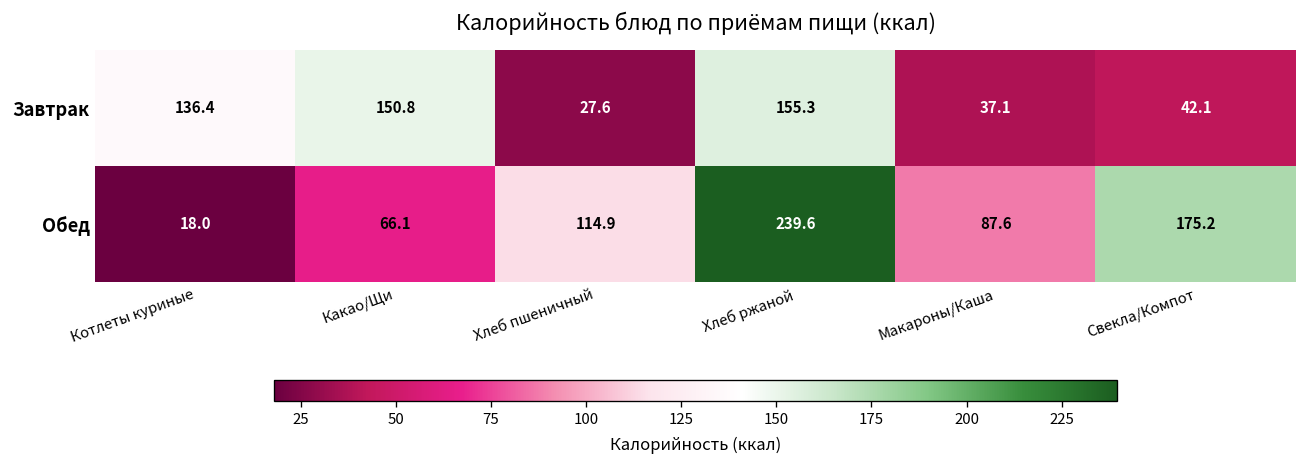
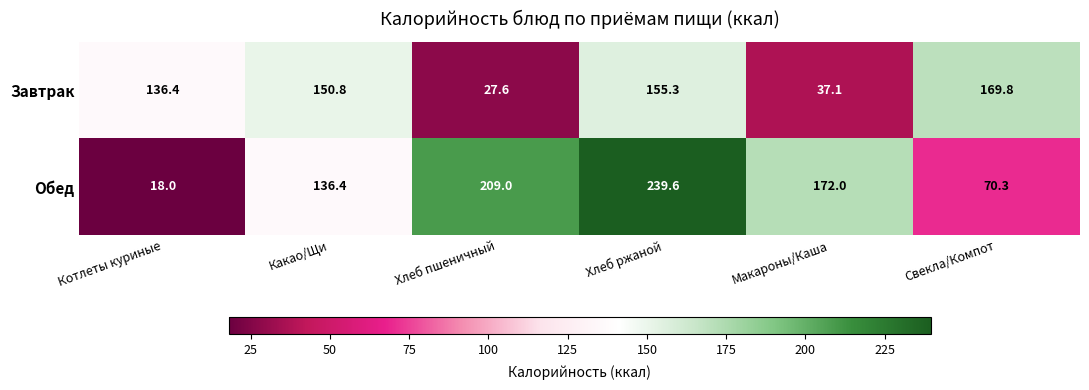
Завтрак, Свекла/Компот: 42.1 -> 169.8
Обед, Какао/Щи: 66.1 -> 136.4
Обед, Хлеб пшеничный: 114.9 -> 209.0
Обед, Макароны/Каша: 87.6 -> 172.0
Обед, Свекла/Компот: 175.2 -> 70.3
